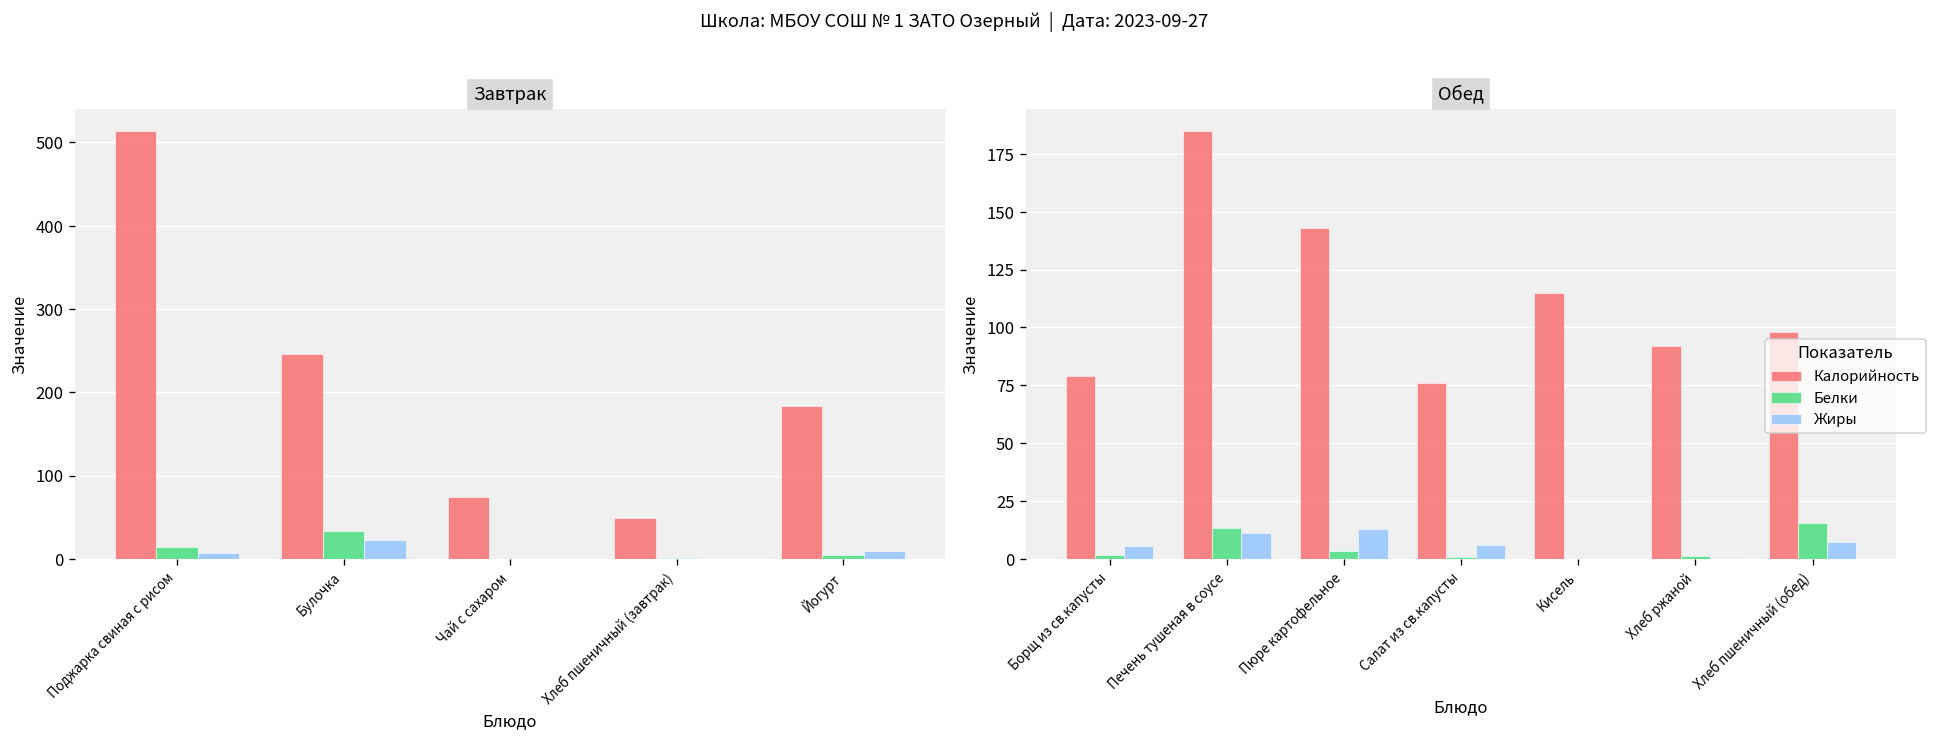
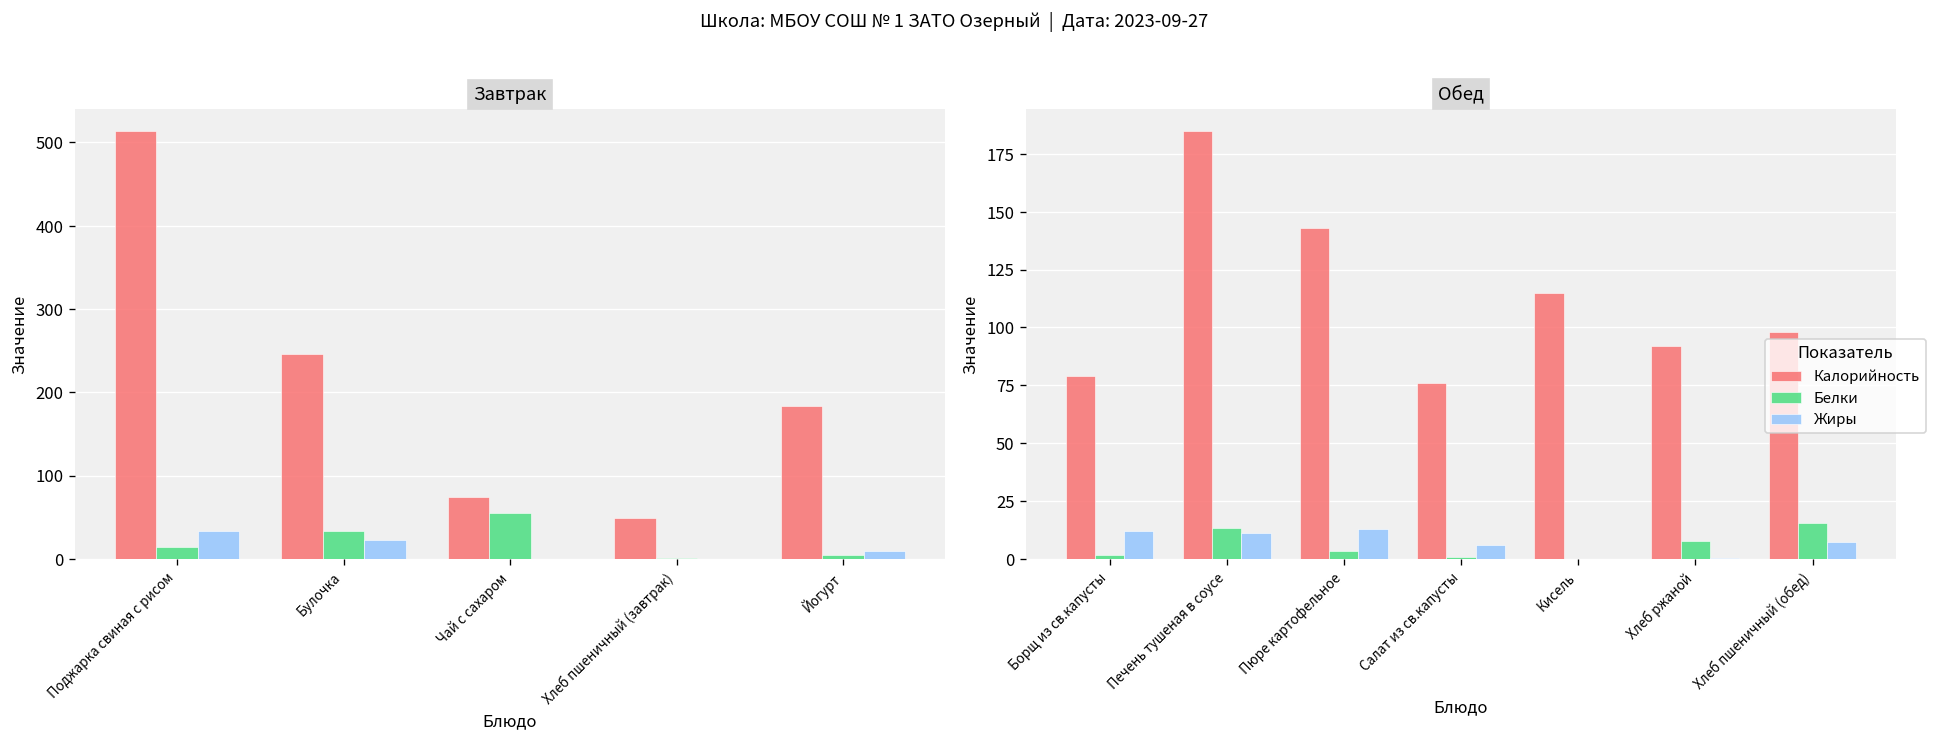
Завтрак, Жиры, Поджарка свиная с рисом: 10 -> 30
Завтрак, Белки, Чай с сахаром: 0 -> 60
Обед, Жиры, Борщ из св.капусты: 5 -> 12
Обед, Белки, Хлеб ржаной: 1 -> 8
